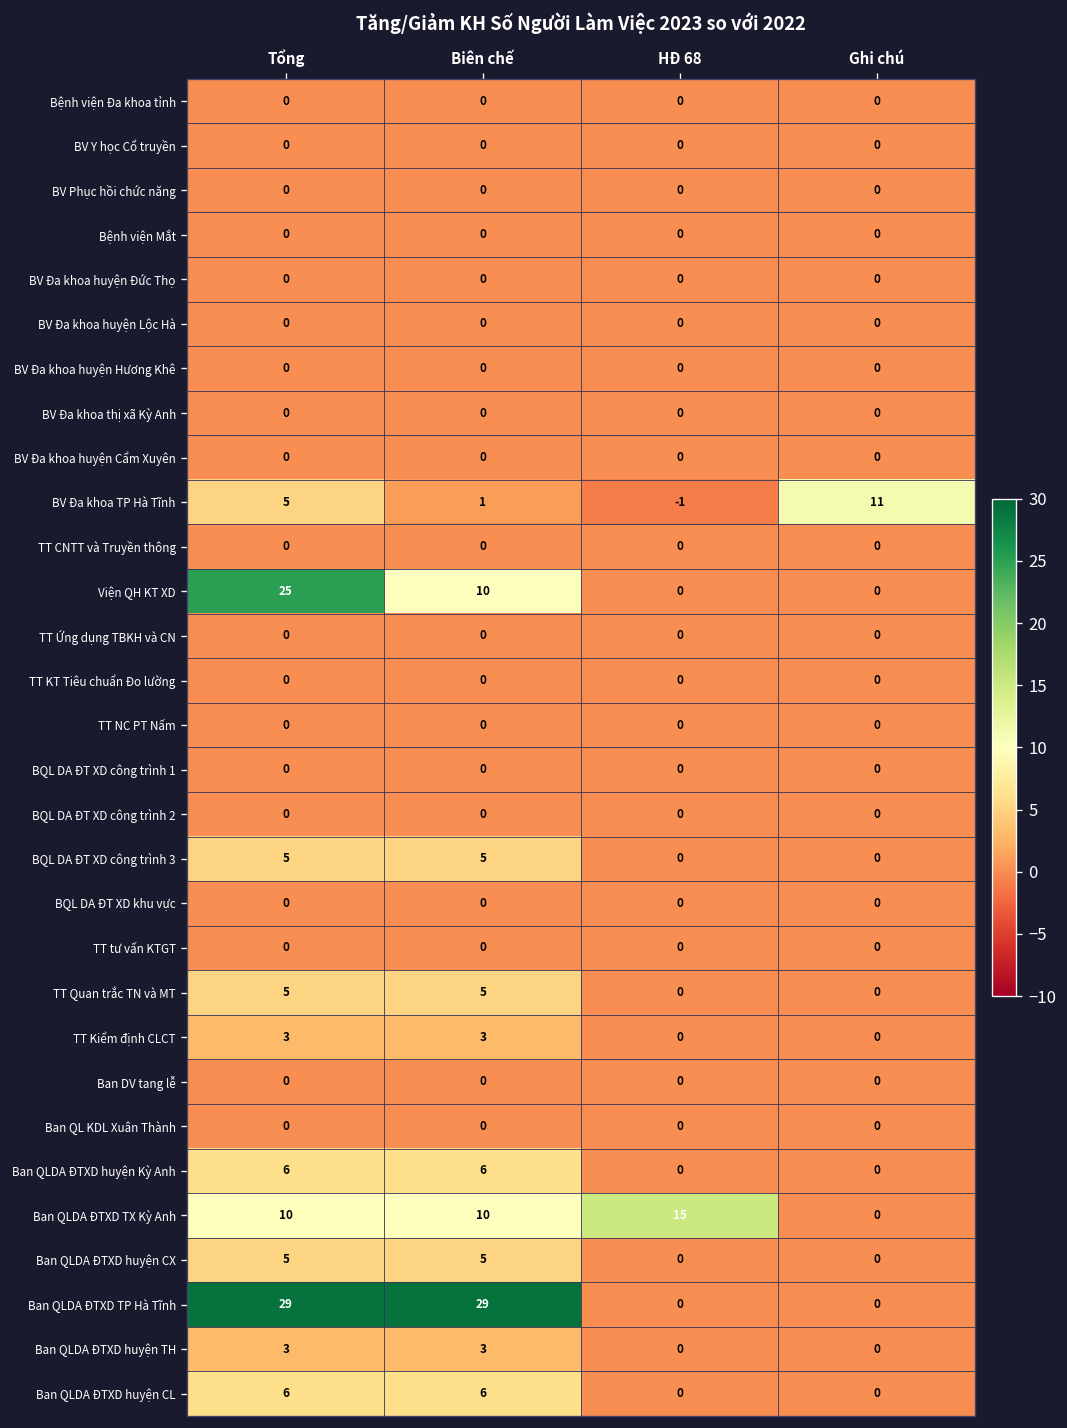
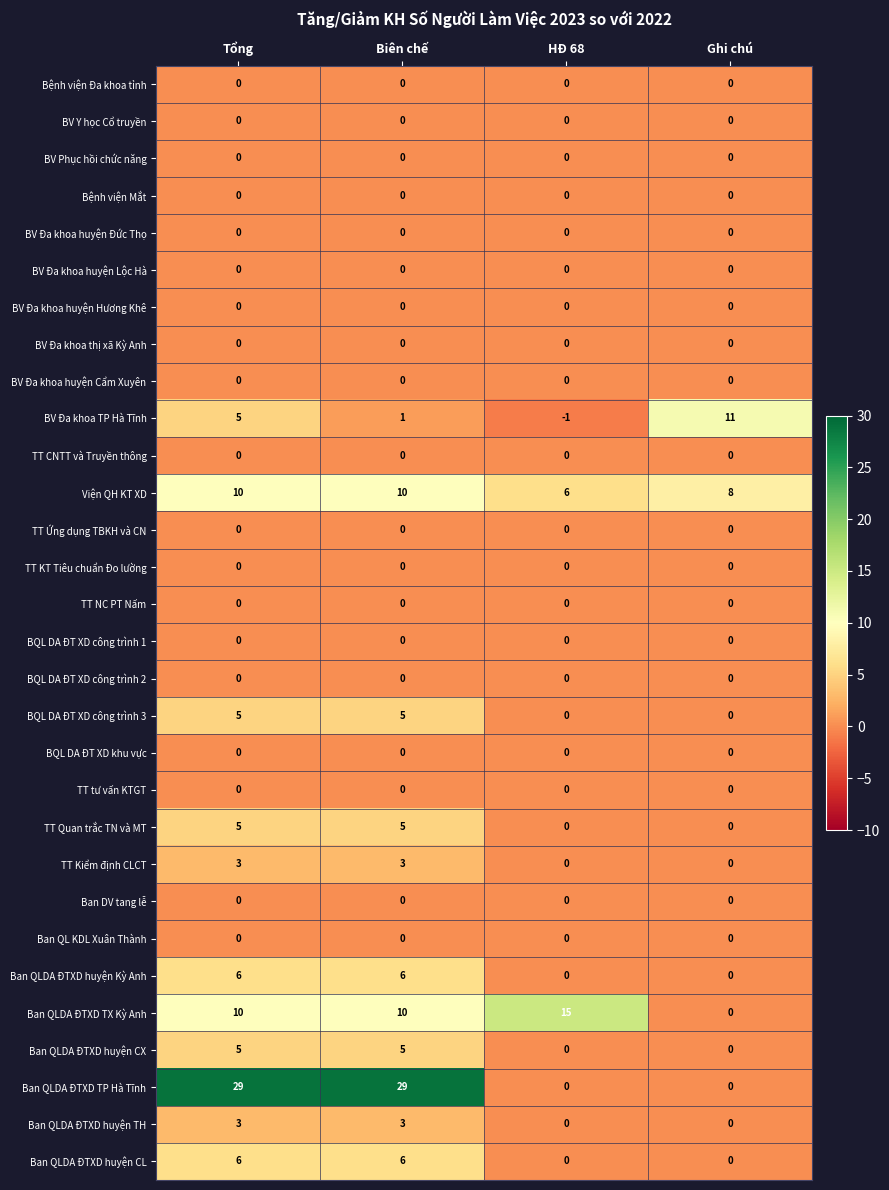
Viện QH KT XD, Tổng: 25 -> 10
Viện QH KT XD, HĐ 68: 0 -> 6
Viện QH KT XD, Ghi chú: 0 -> 8
